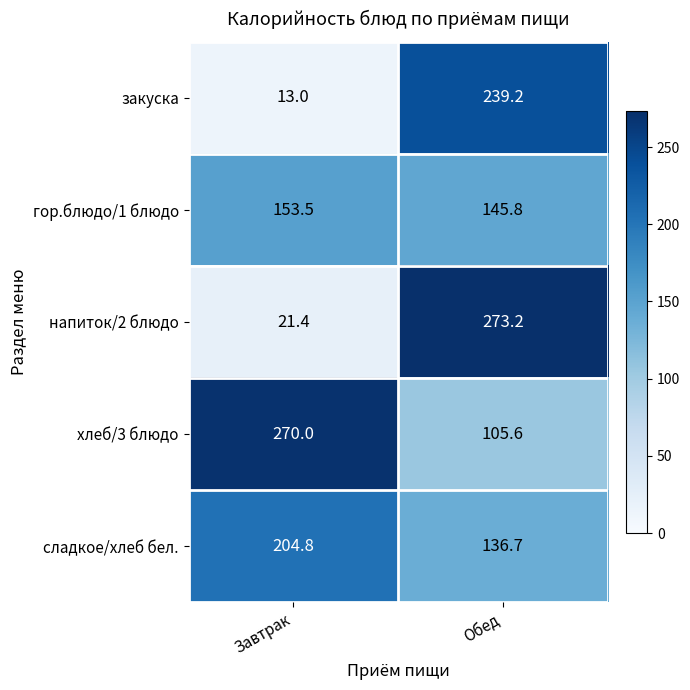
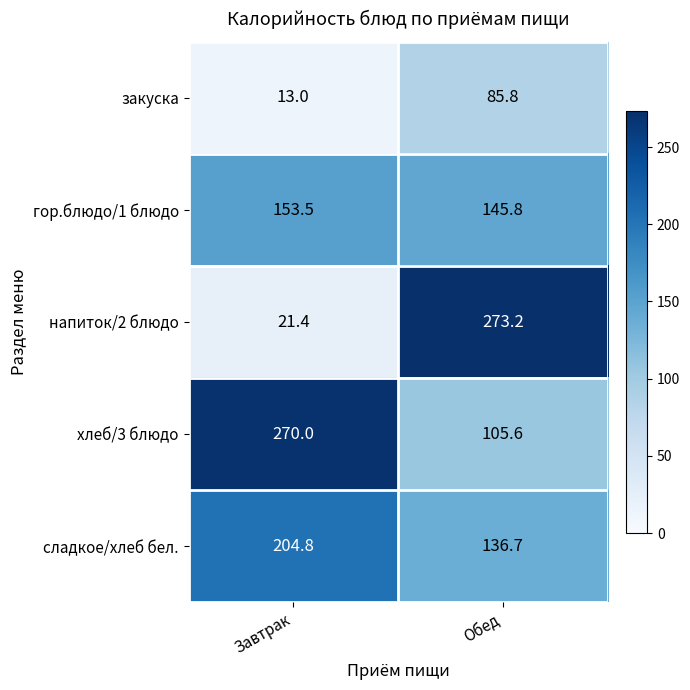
закуска, Обед: 239.2 -> 85.8
